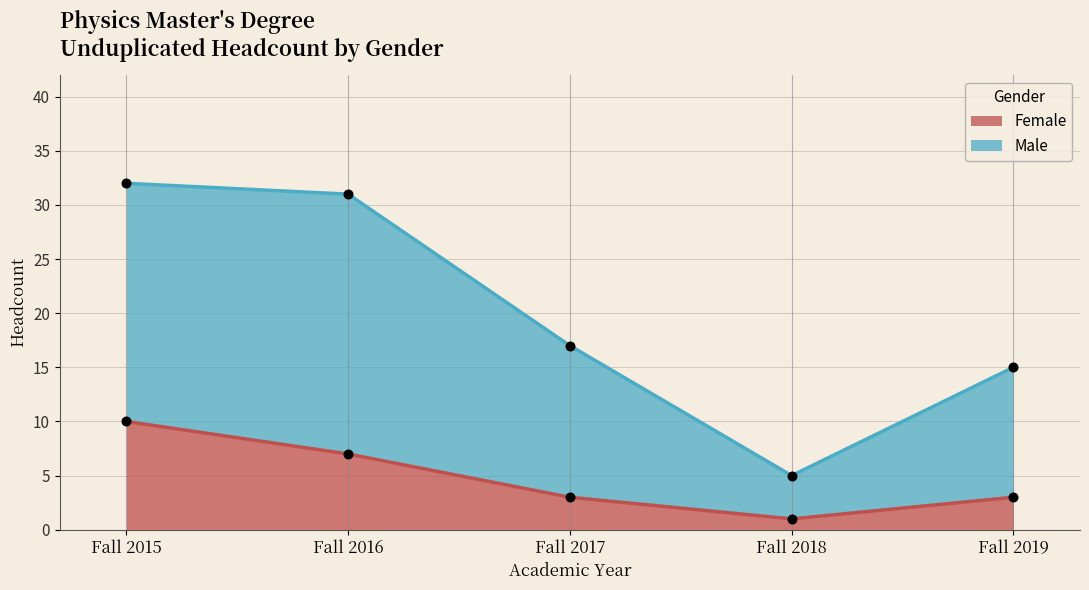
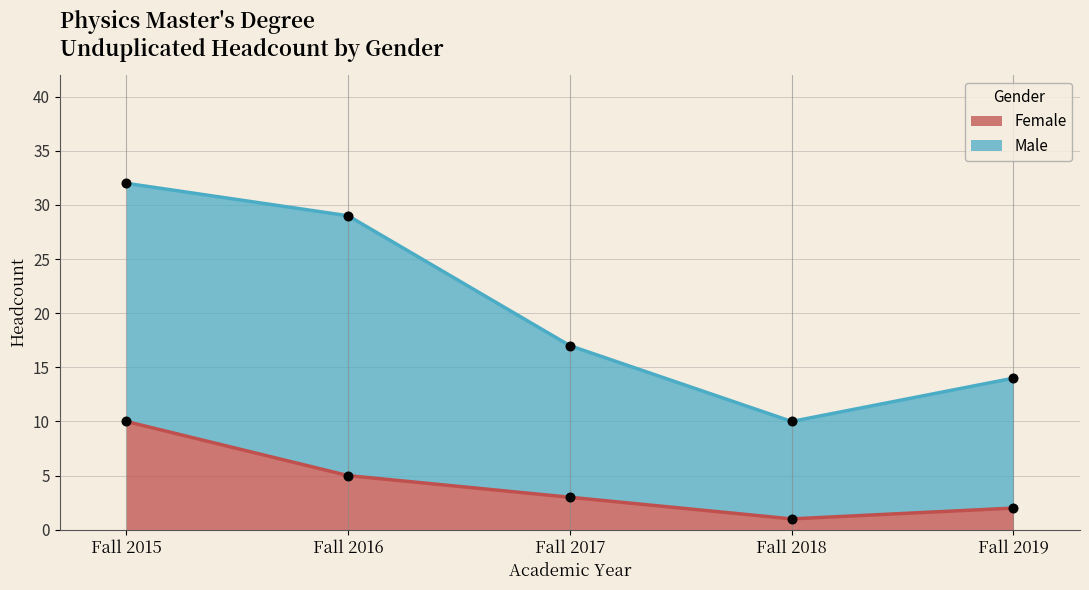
Female, Fall 2016: 7 -> 5
Male, Fall 2018: 4 -> 9
Female, Fall 2019: 3 -> 2
